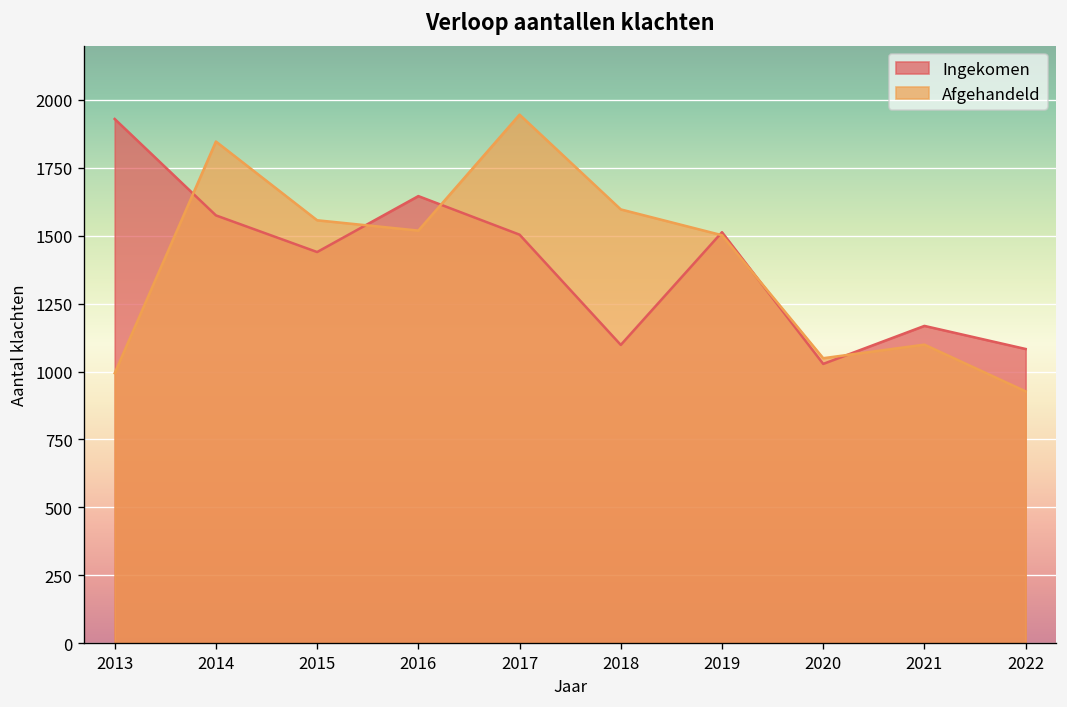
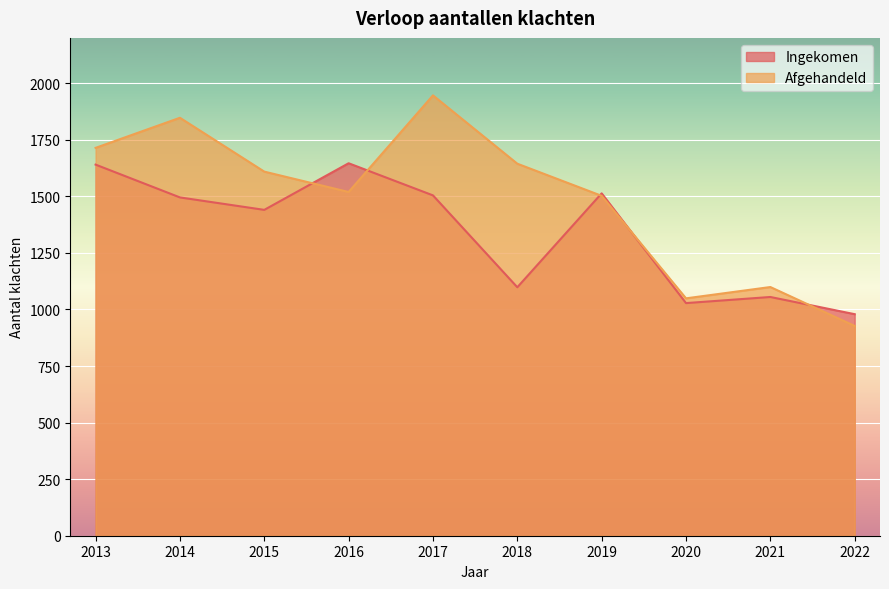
Ingekomen, 2013: 1930 -> 1640
Afgehandeld, 2013: 990 -> 1710
Ingekomen, 2014: 1580 -> 1500
Afgehandeld, 2015: 1560 -> 1610
Afgehandeld, 2018: 1600 -> 1640
Ingekomen, 2021: 1170 -> 1060
Ingekomen, 2022: 1080 -> 980
